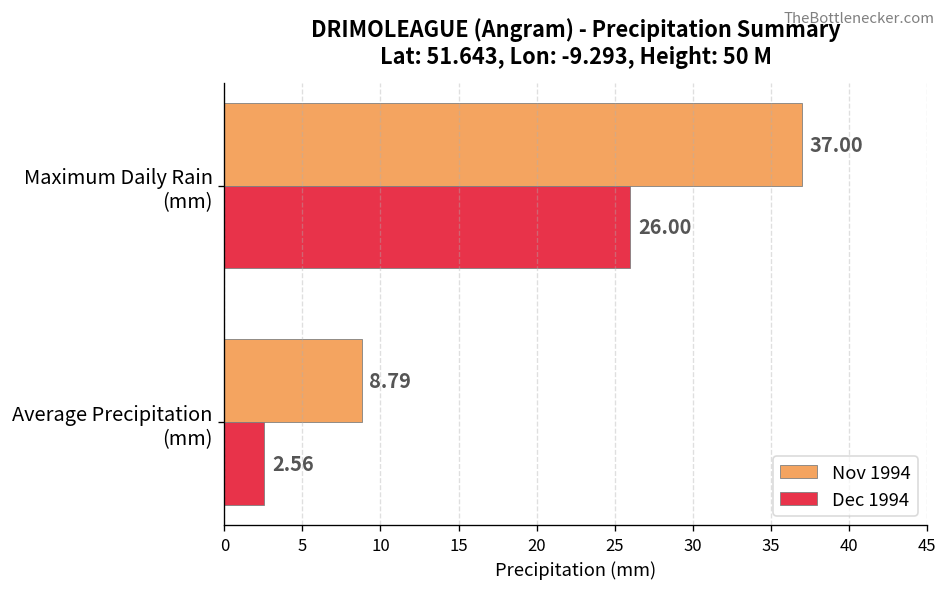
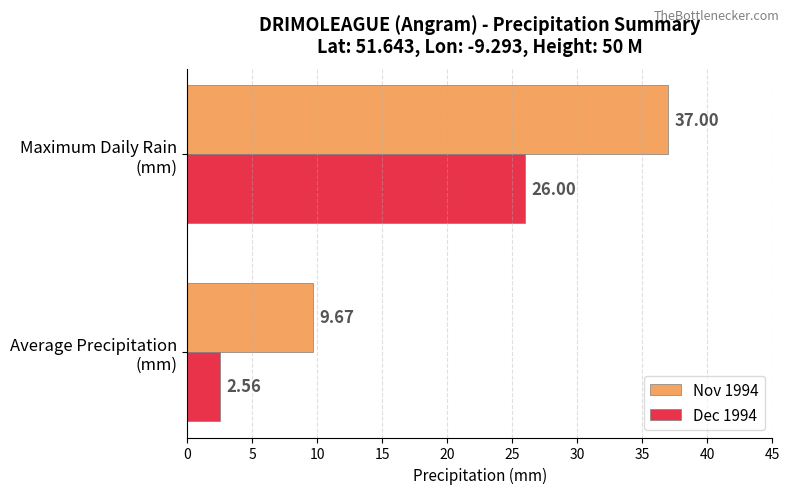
Nov 1994, Average Precipitation (mm): 8.79 -> 9.67
